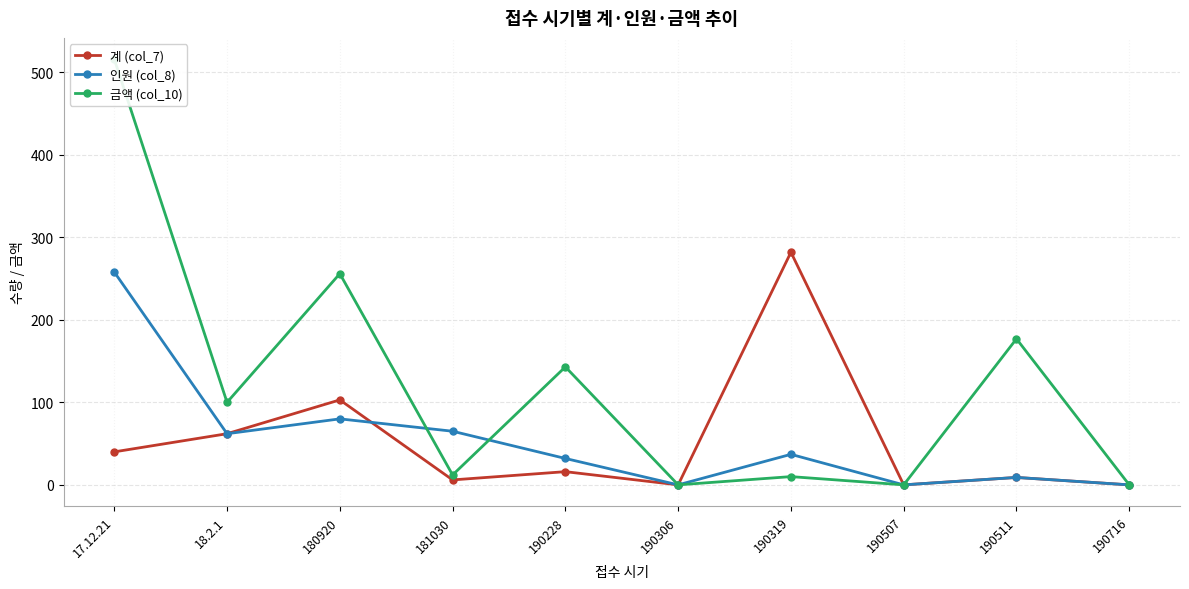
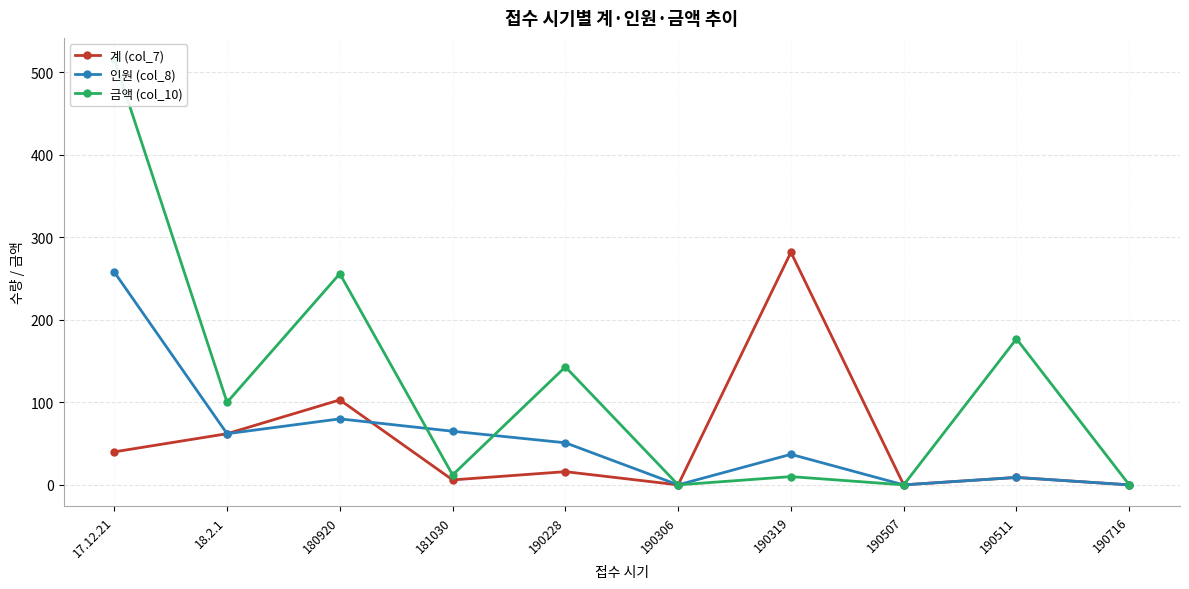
인원 (col_8), 190228: 30 -> 50
